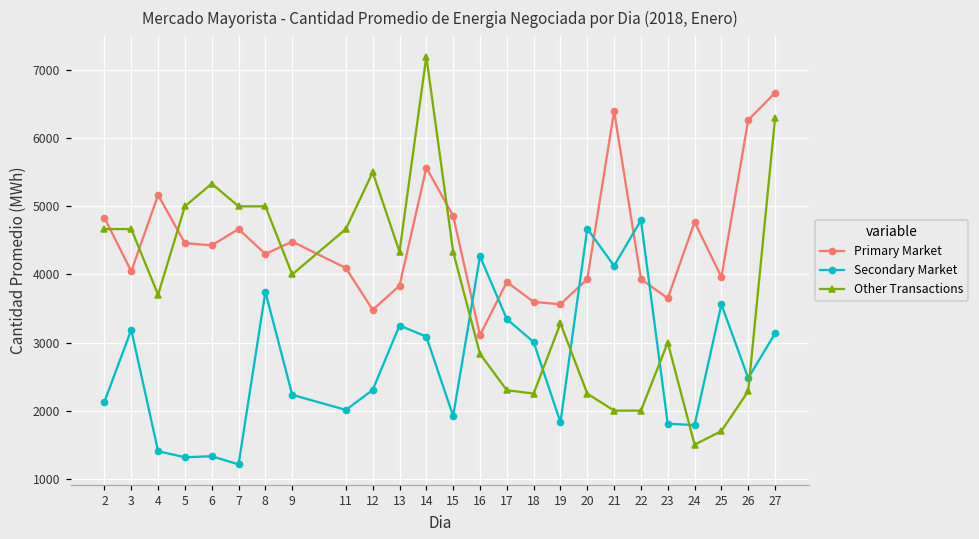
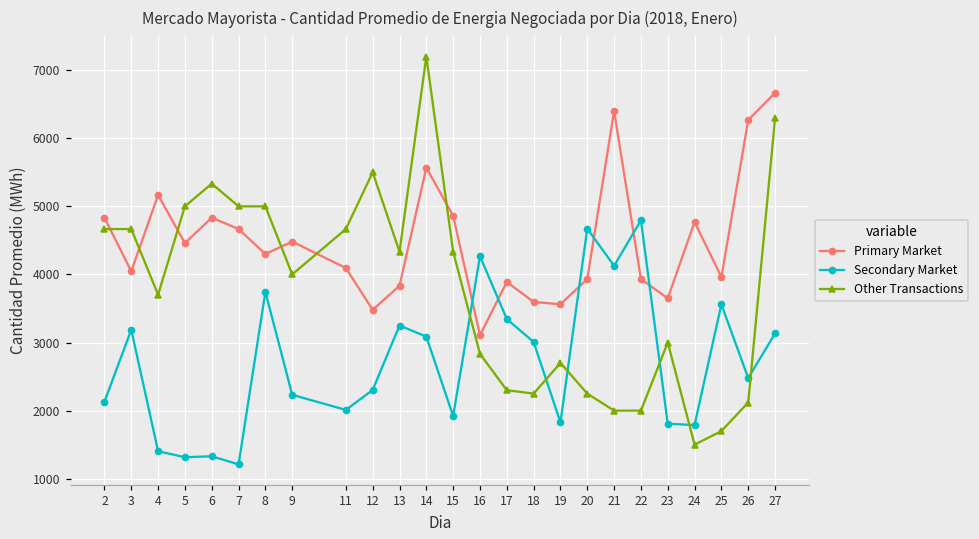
Primary Market, 6: 4400 -> 4800
Other Transactions, 19: 3300 -> 2700
Other Transactions, 26: 2300 -> 2100
